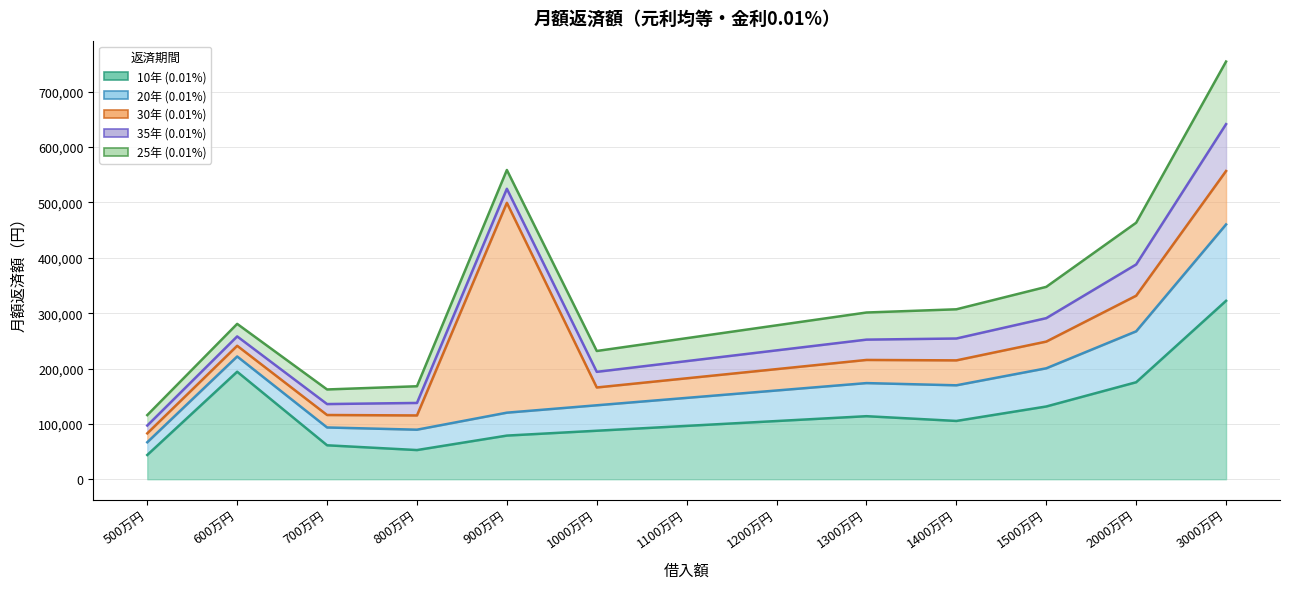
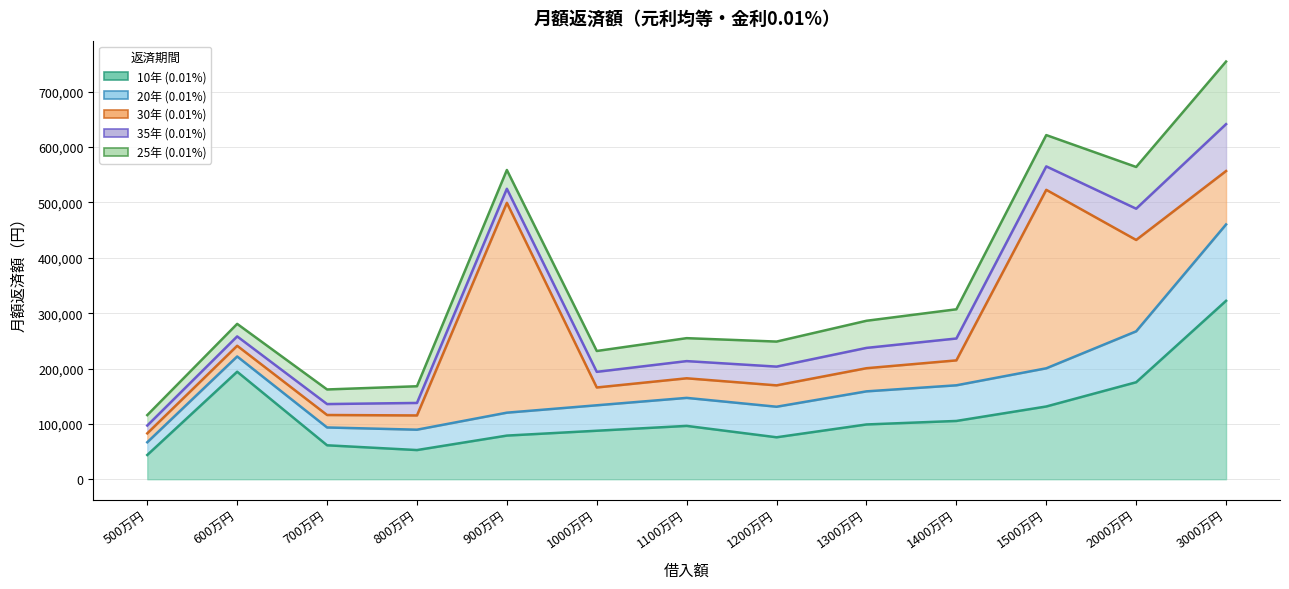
10年 (0.01%), 1200万円: 110,000 -> 80,000
10年 (0.01%), 1300万円: 110,000 -> 100,000
30年 (0.01%), 1500万円: 50,000 -> 320,000
30年 (0.01%), 2000万円: 60,000 -> 170,000
